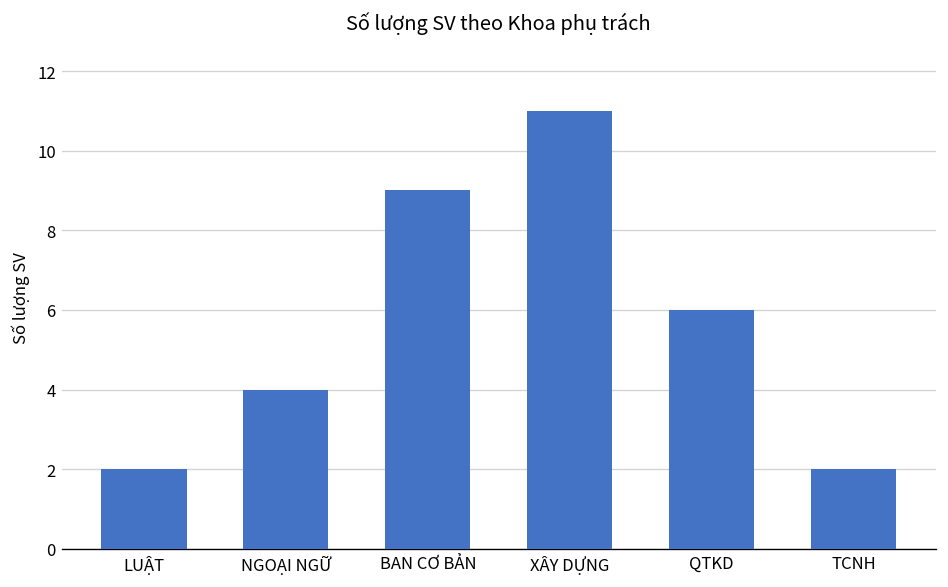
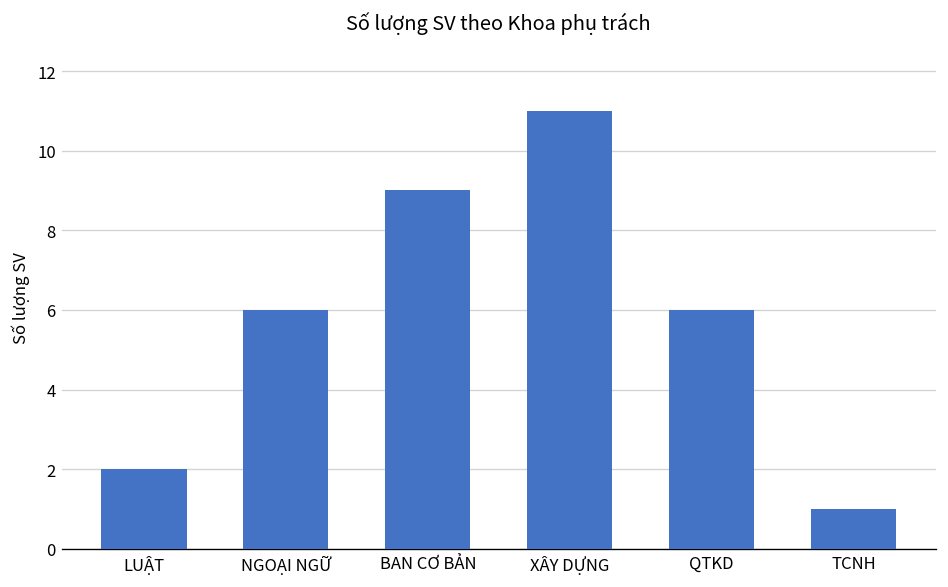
NGOẠI NGỮ: 4 -> 6
TCNH: 2 -> 1
